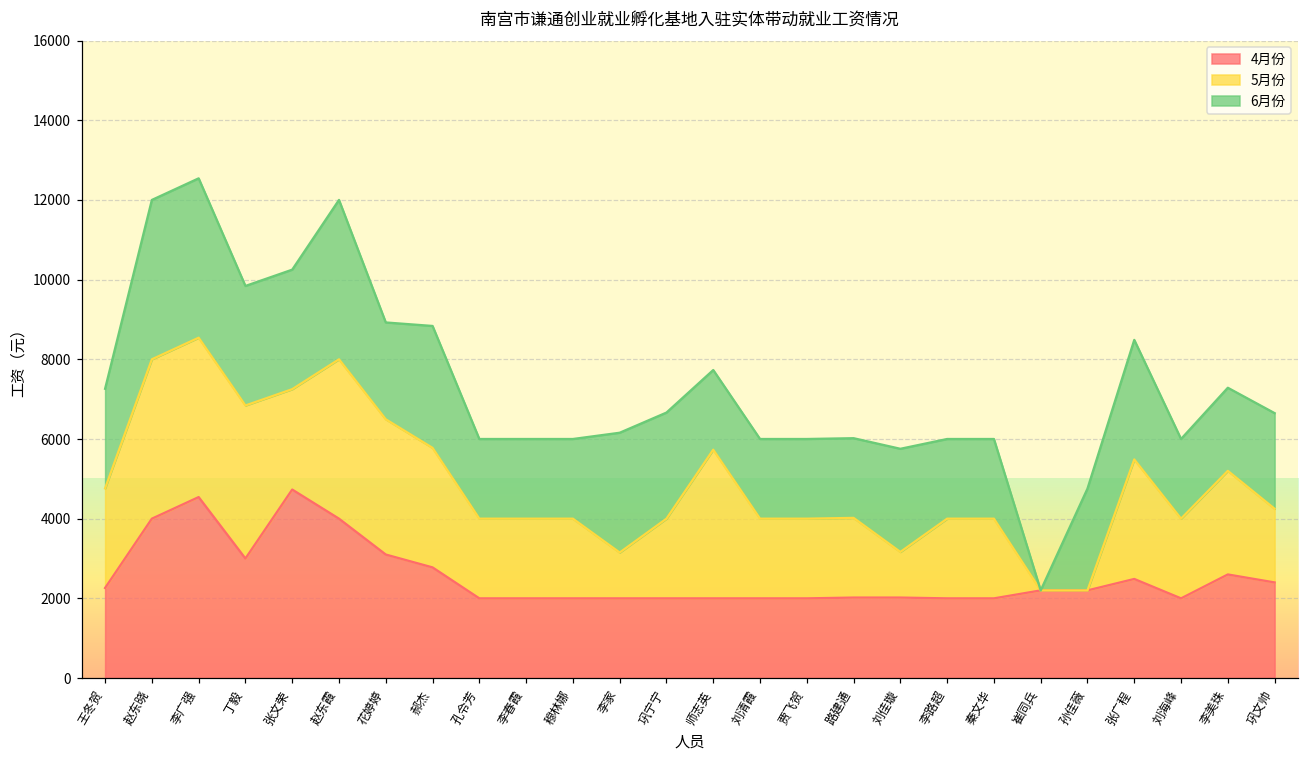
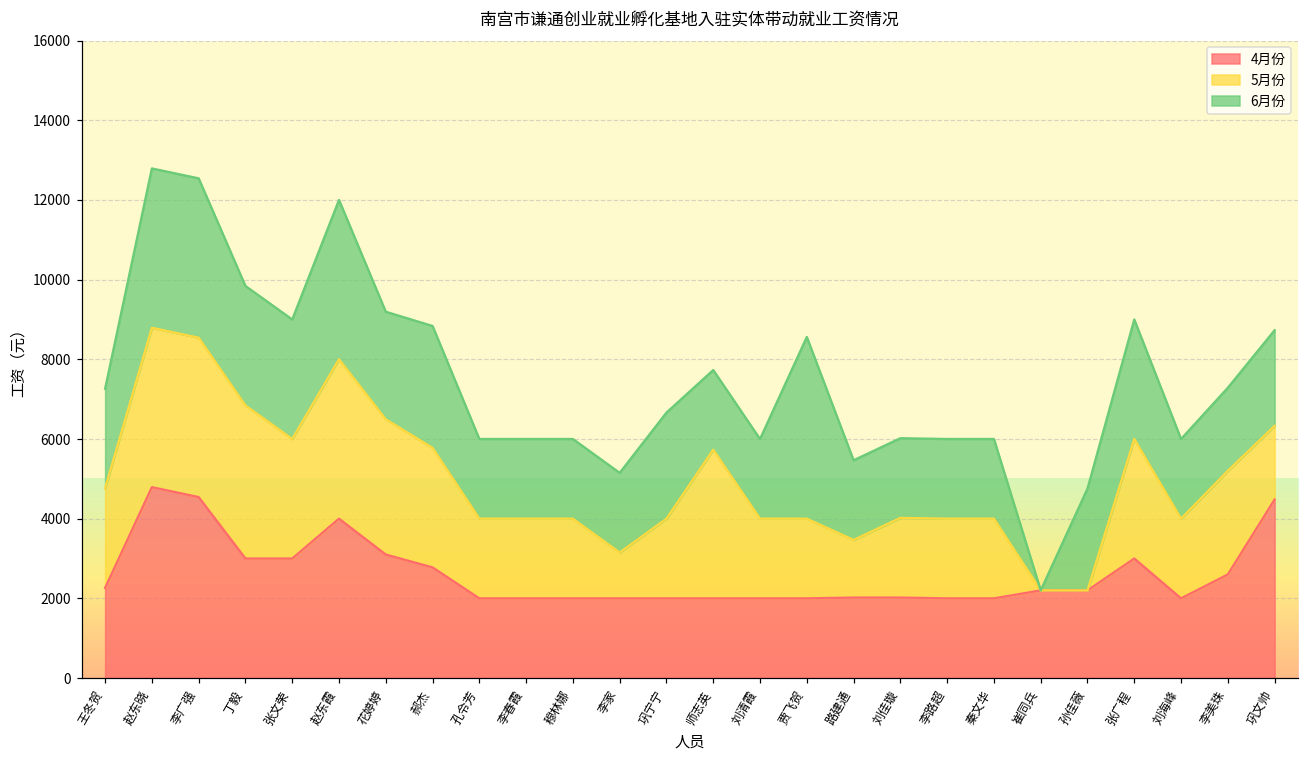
4月份, 赵东晓: 4000 -> 4800
4月份, 张文荣: 4700 -> 3000
5月份, 张文荣: 2500 -> 3000
6月份, 花婷婷: 2400 -> 2700
6月份, 李家: 3000 -> 2000
6月份, 贾飞贺: 2000 -> 4600
5月份, 路建通: 2000 -> 1400
5月份, 刘佳璇: 1100 -> 2000
6月份, 刘佳璇: 2600 -> 2000
4月份, 张广程: 2500 -> 3000
4月份, 巩文帅: 2400 -> 4500
